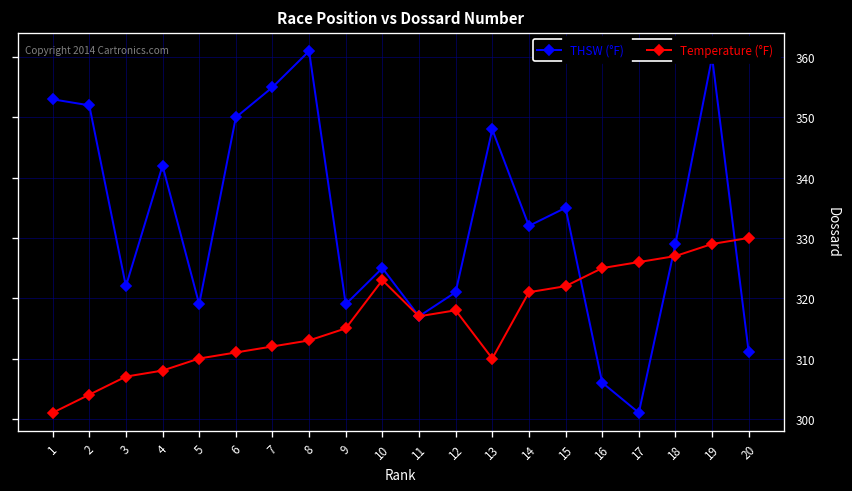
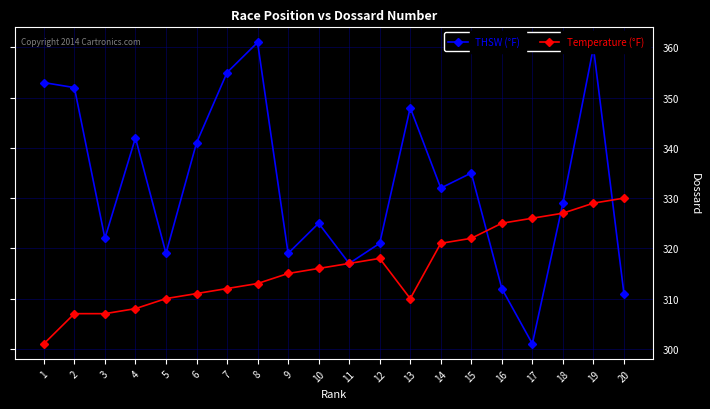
Temperature (°F), 2: 304 -> 307
THSW (°F), 6: 350 -> 341
Temperature (°F), 10: 323 -> 316
THSW (°F), 16: 306 -> 312
